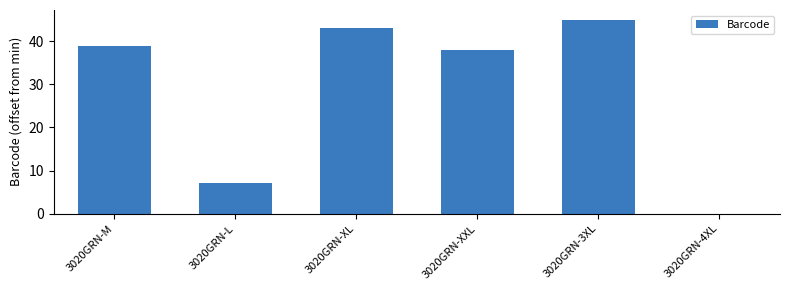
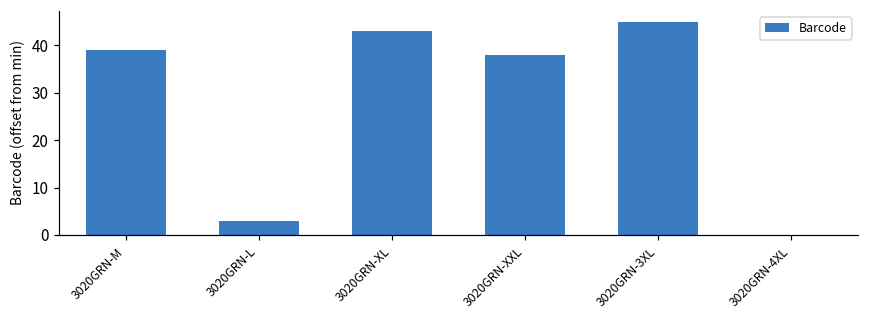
3020GRN-L: 7 -> 3
